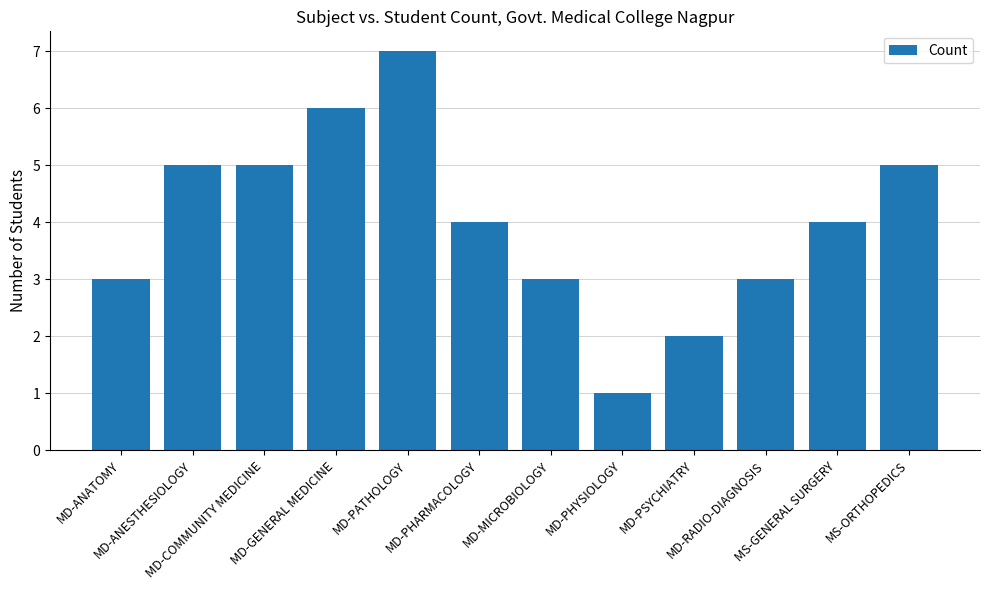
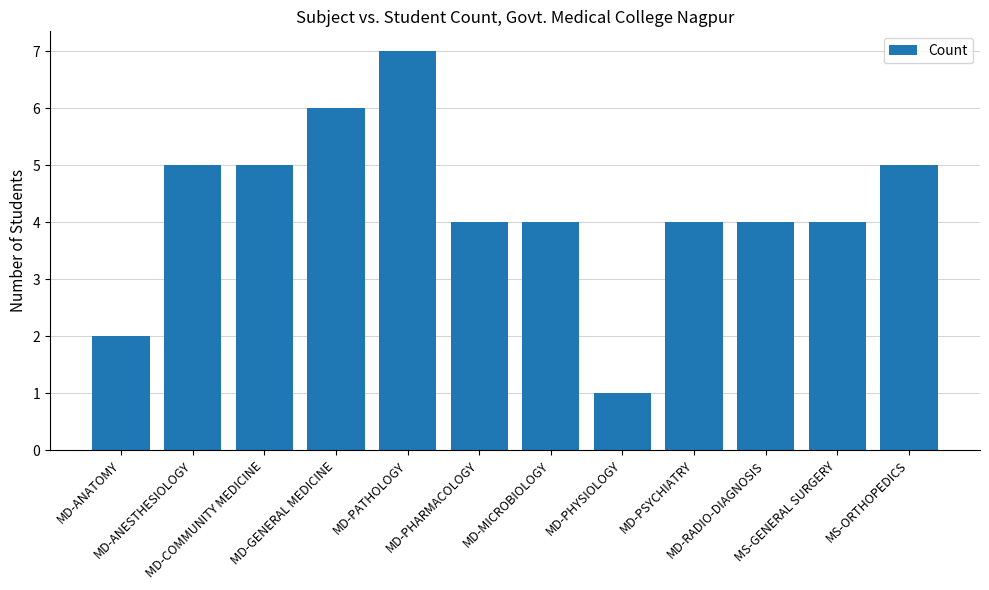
MD-ANATOMY: 3 -> 2
MD-MICROBIOLOGY: 3 -> 4
MD-PSYCHIATRY: 2 -> 4
MD-RADIO-DIAGNOSIS: 3 -> 4
